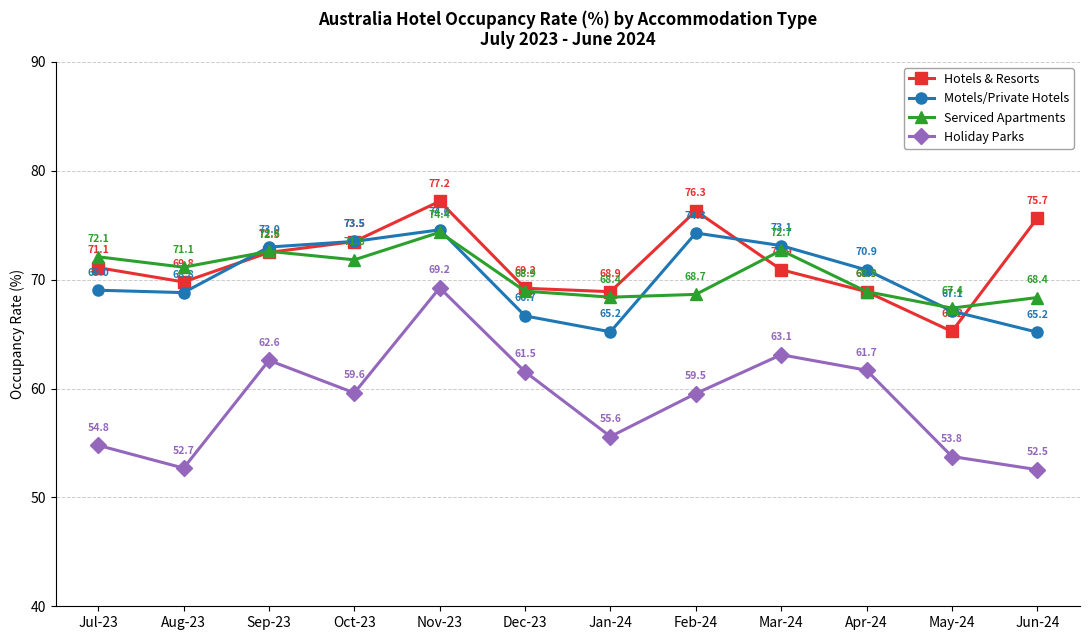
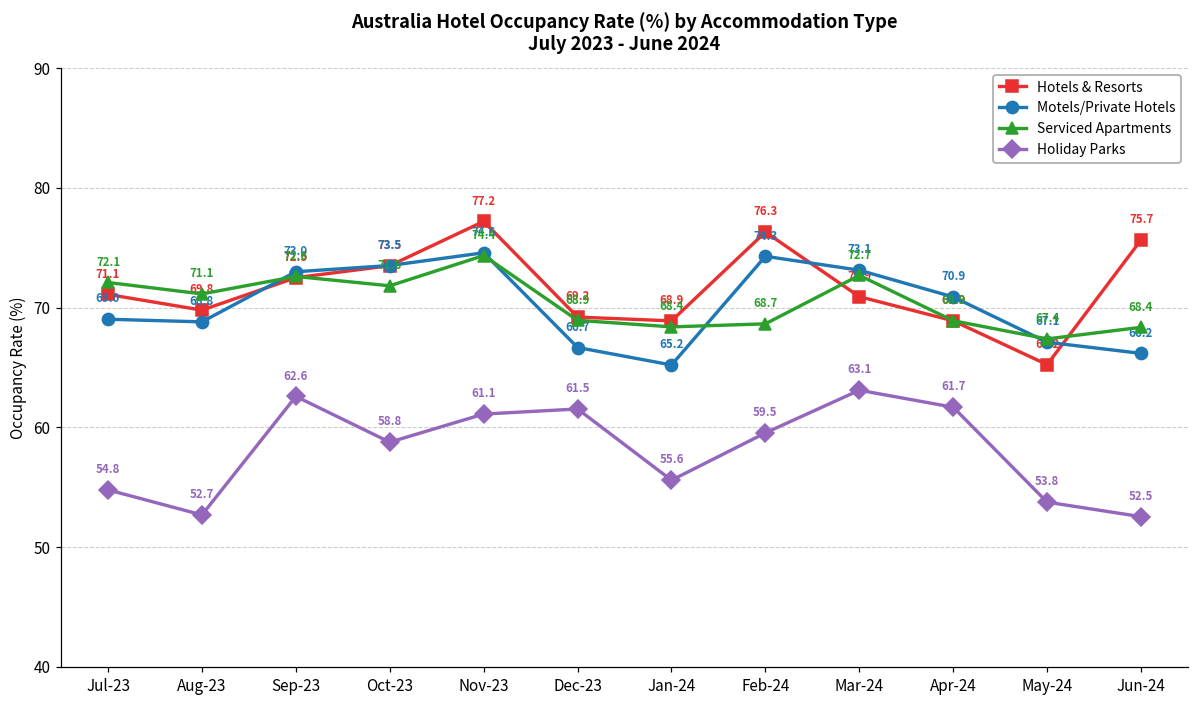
Holiday Parks, Oct-23: 59.6 -> 58.8
Holiday Parks, Nov-23: 69.2 -> 61.1
Motels/Private Hotels, Jun-24: 65.2 -> 66.2
